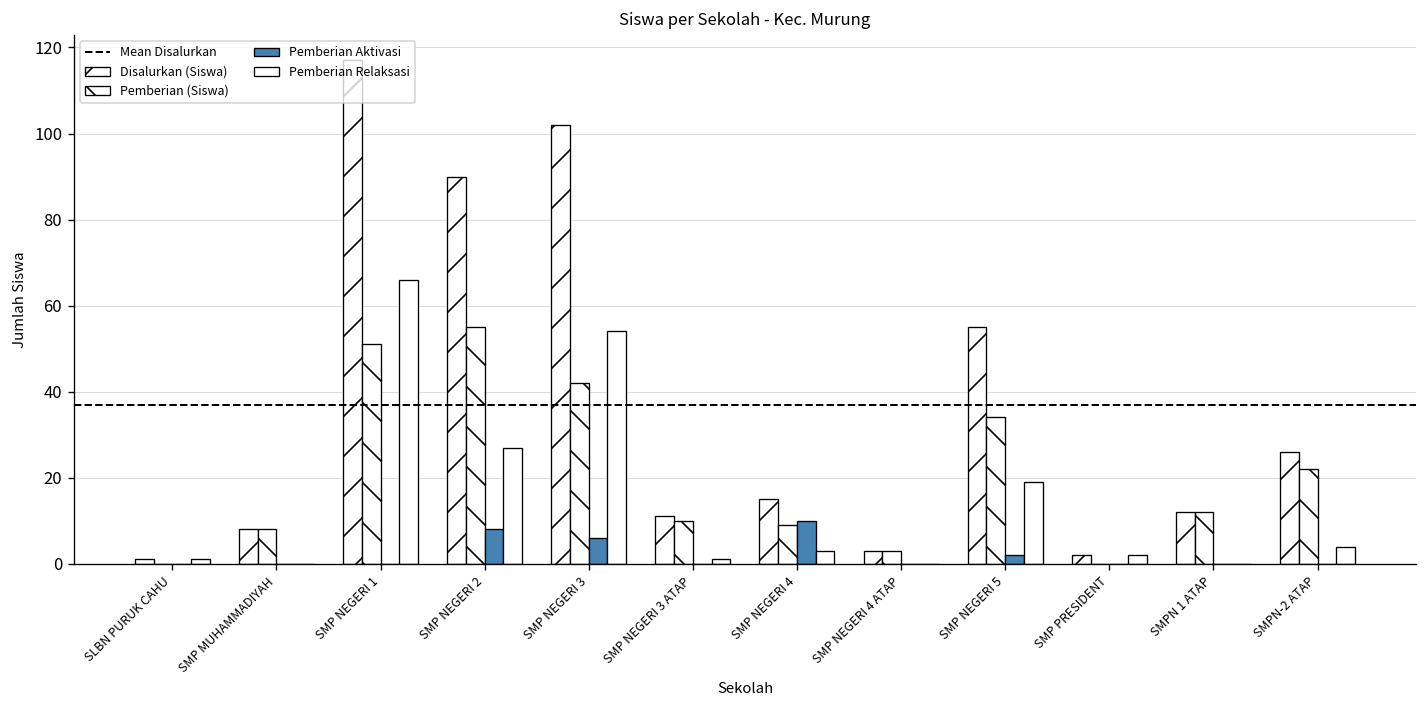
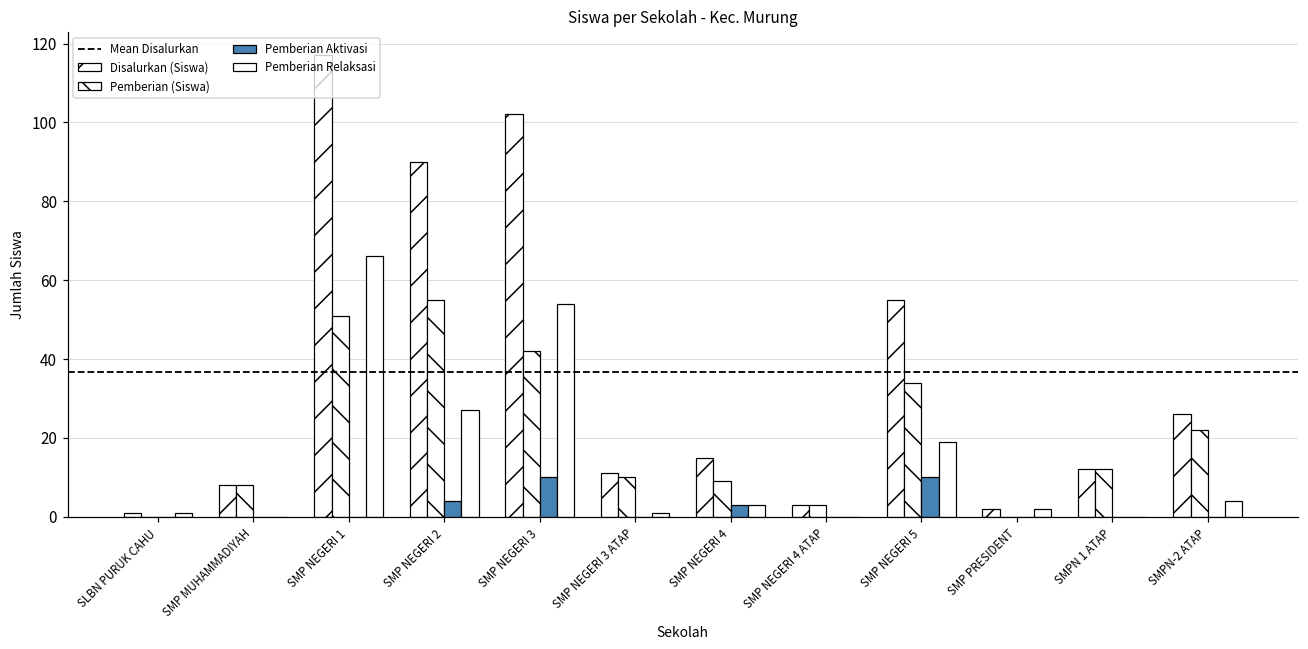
Pemberian Aktivasi, SMP NEGERI 2: 8 -> 4
Pemberian Aktivasi, SMP NEGERI 3: 6 -> 10
Pemberian Aktivasi, SMP NEGERI 4: 10 -> 3
Pemberian Aktivasi, SMP NEGERI 5: 2 -> 10
